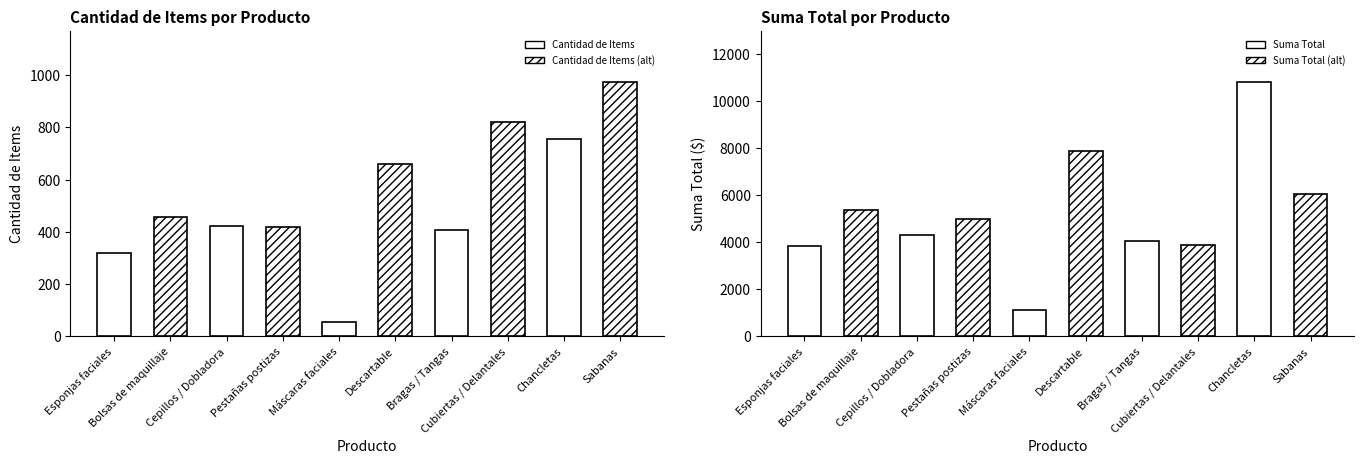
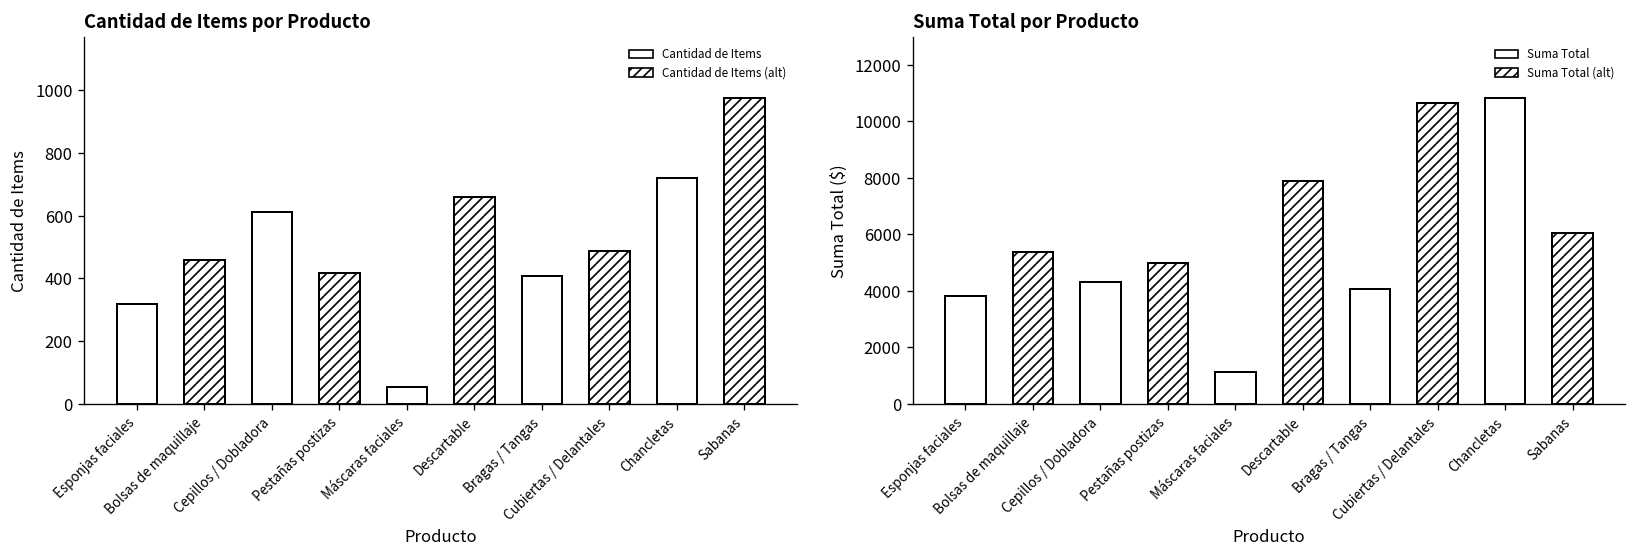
Cantidad de Items por Producto, Cepillos / Dobladora: 420 -> 610
Cantidad de Items por Producto, Cubiertas / Delantales: 820 -> 490
Cantidad de Items por Producto, Chancletas: 760 -> 720
Suma Total por Producto, Cubiertas / Delantales: 3900 -> 10600
